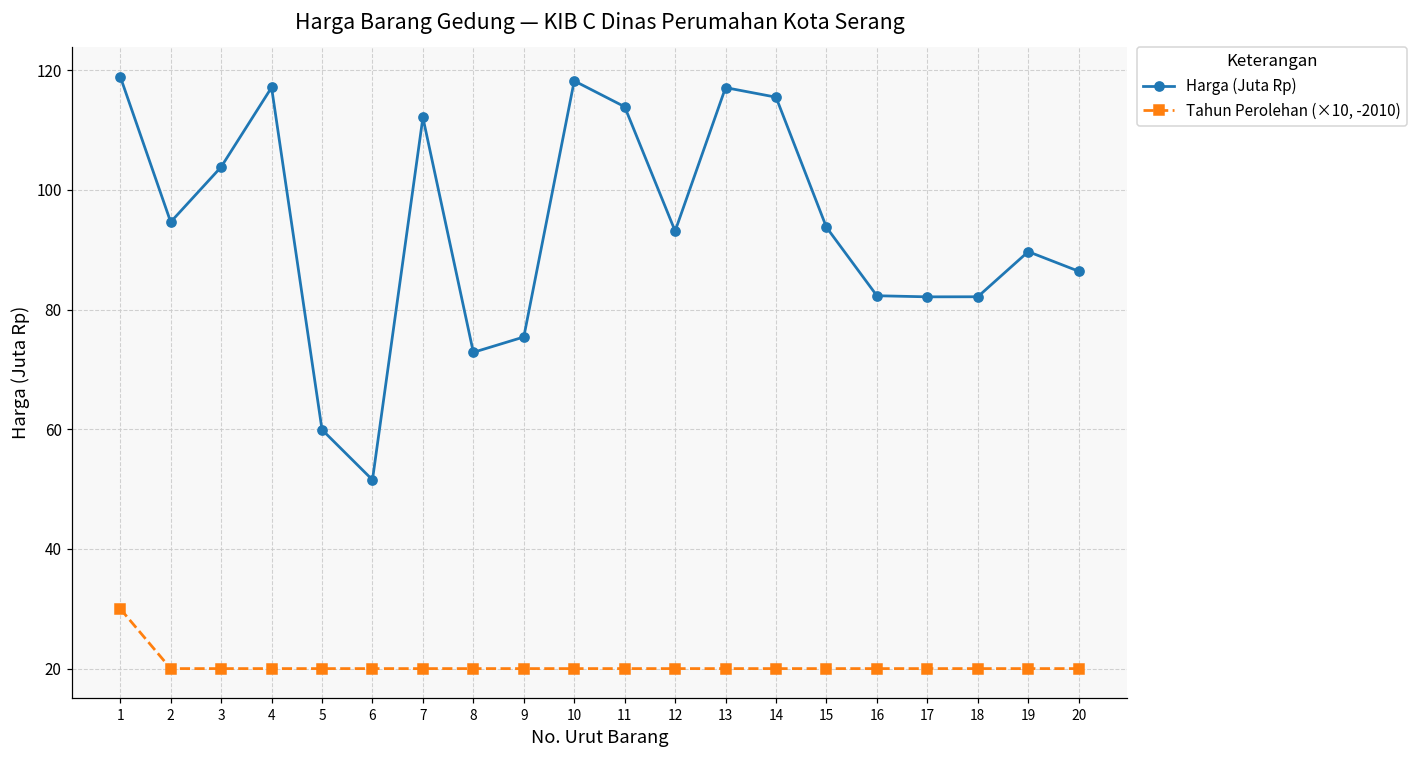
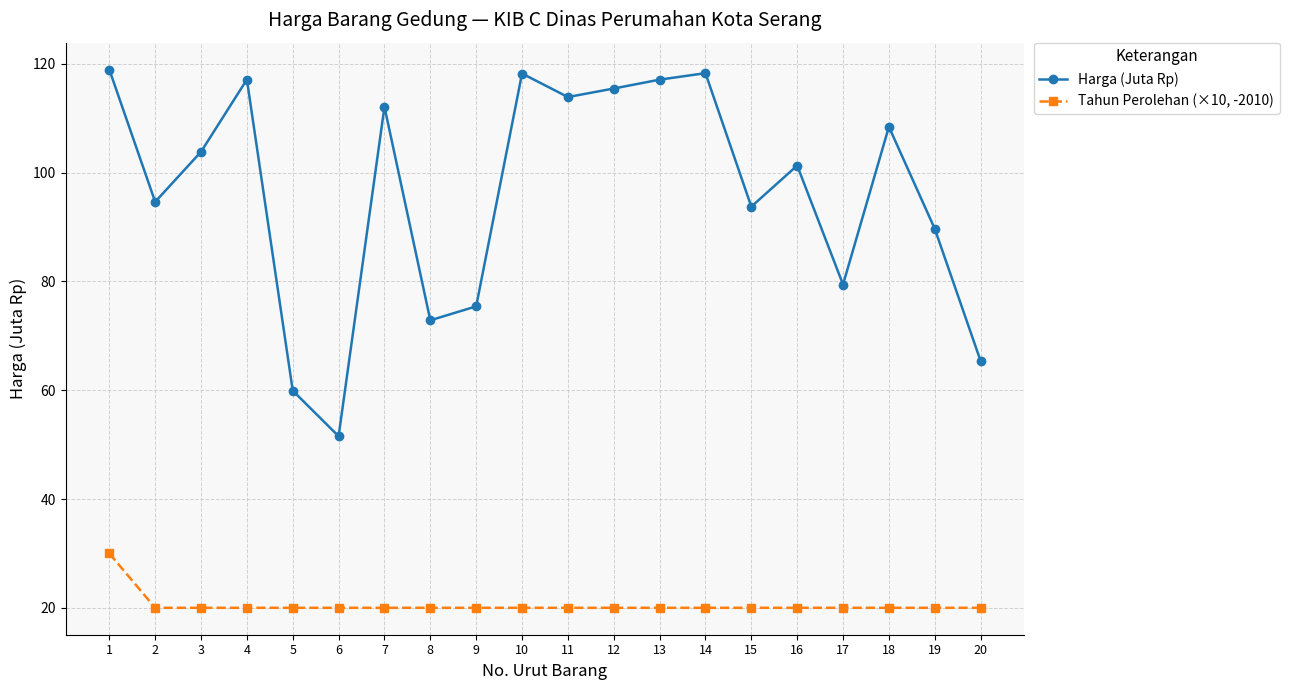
Harga (Juta Rp), 12: 93 -> 115
Harga (Juta Rp), 14: 115 -> 118
Harga (Juta Rp), 16: 82 -> 101
Harga (Juta Rp), 17: 82 -> 79
Harga (Juta Rp), 18: 82 -> 108
Harga (Juta Rp), 20: 86 -> 65
